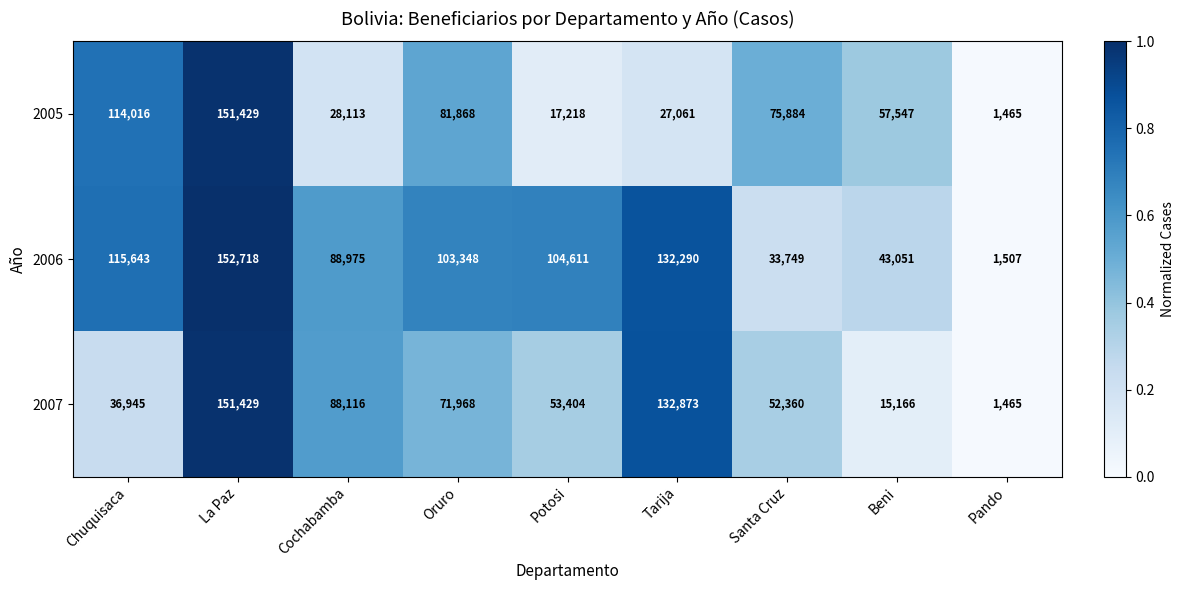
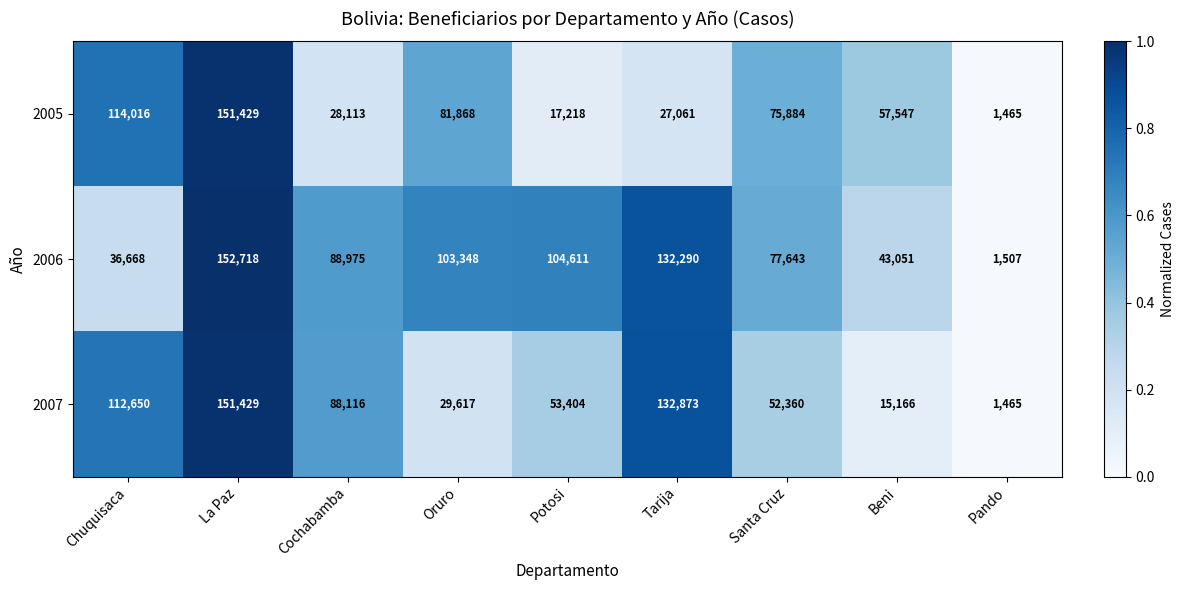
2006, Chuquisaca: 115,643 -> 36,668
2006, Santa Cruz: 33,749 -> 77,643
2007, Chuquisaca: 36,945 -> 112,650
2007, Oruro: 71,968 -> 29,617
